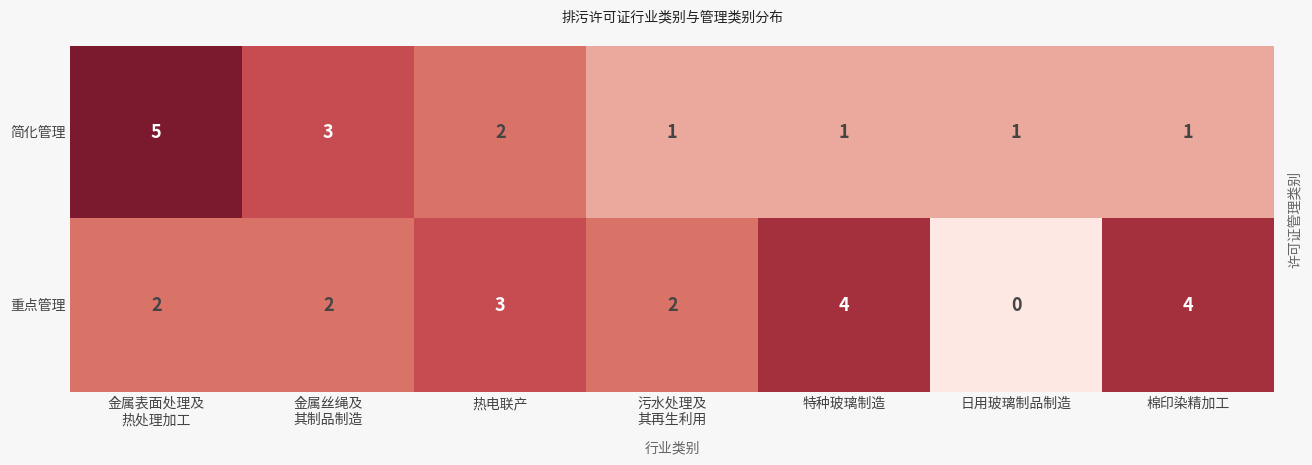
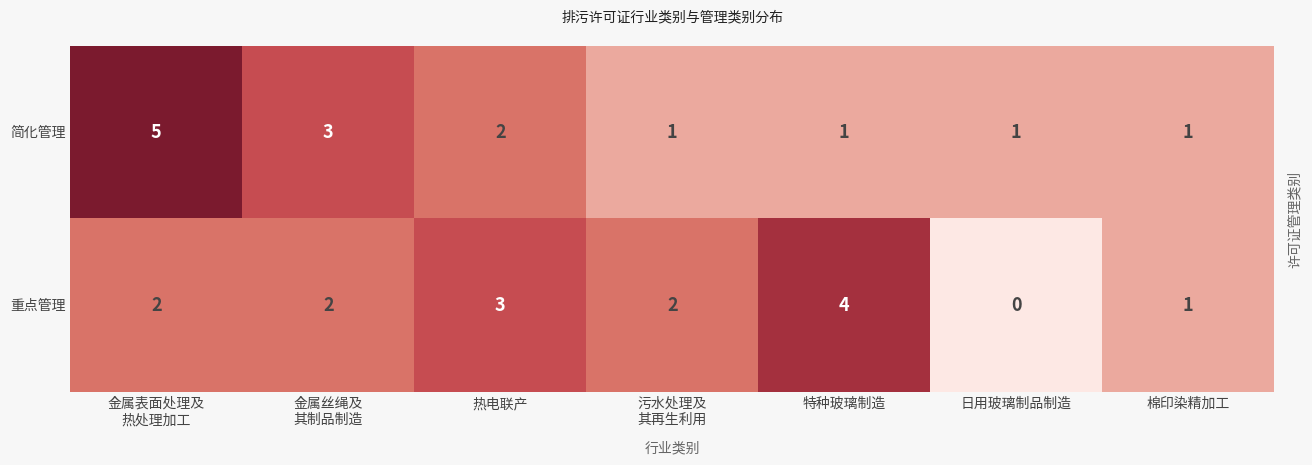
重点管理, 棉印染精加工: 4 -> 1
